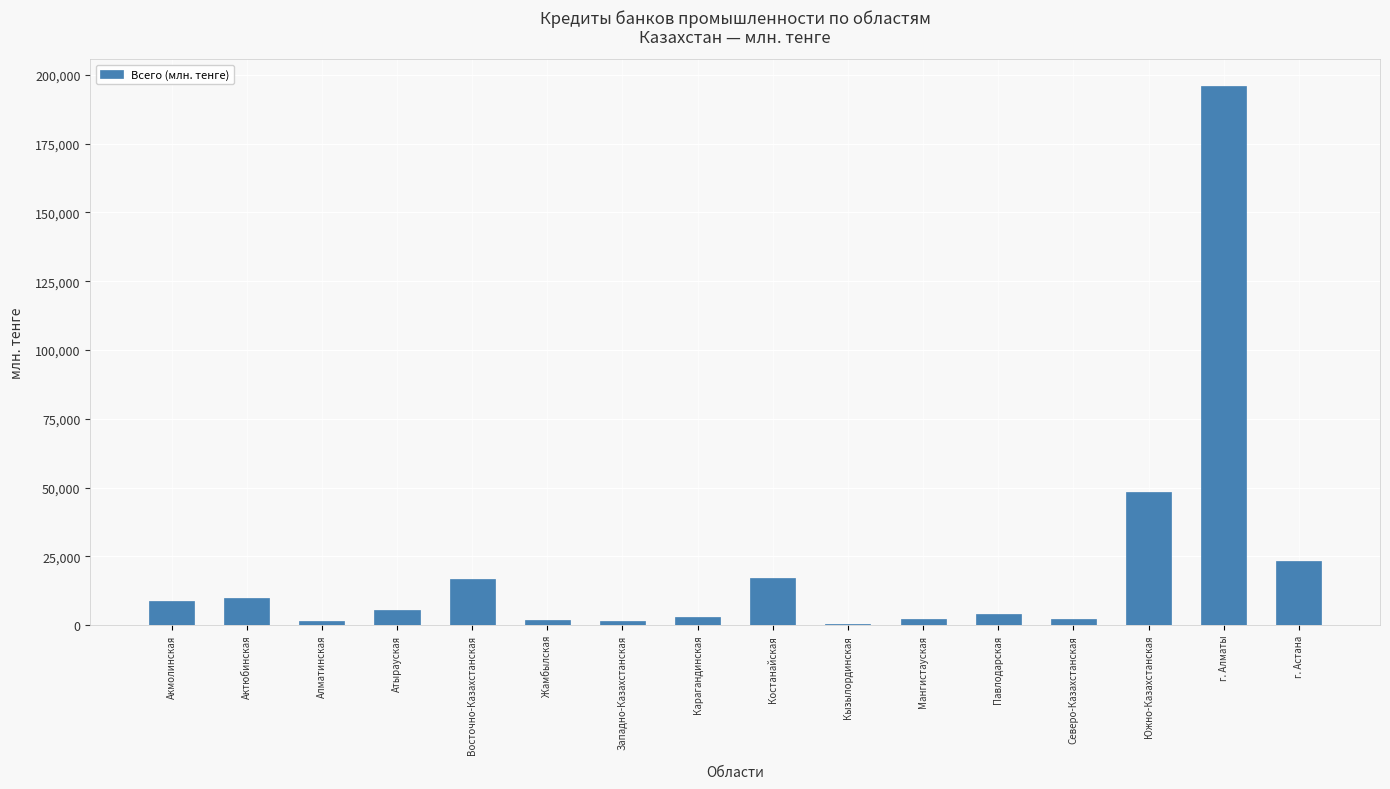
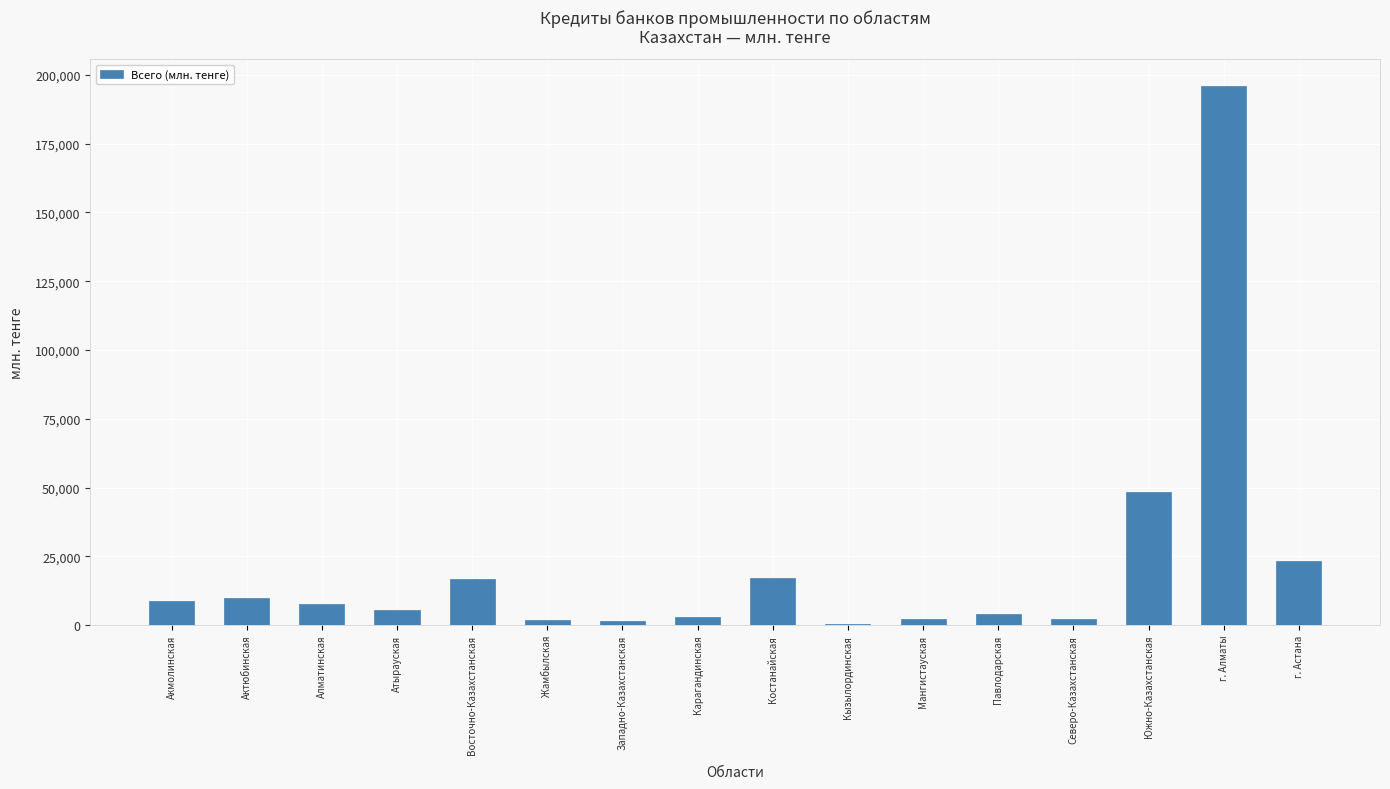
Алматинская: 1,000 -> 8,000
